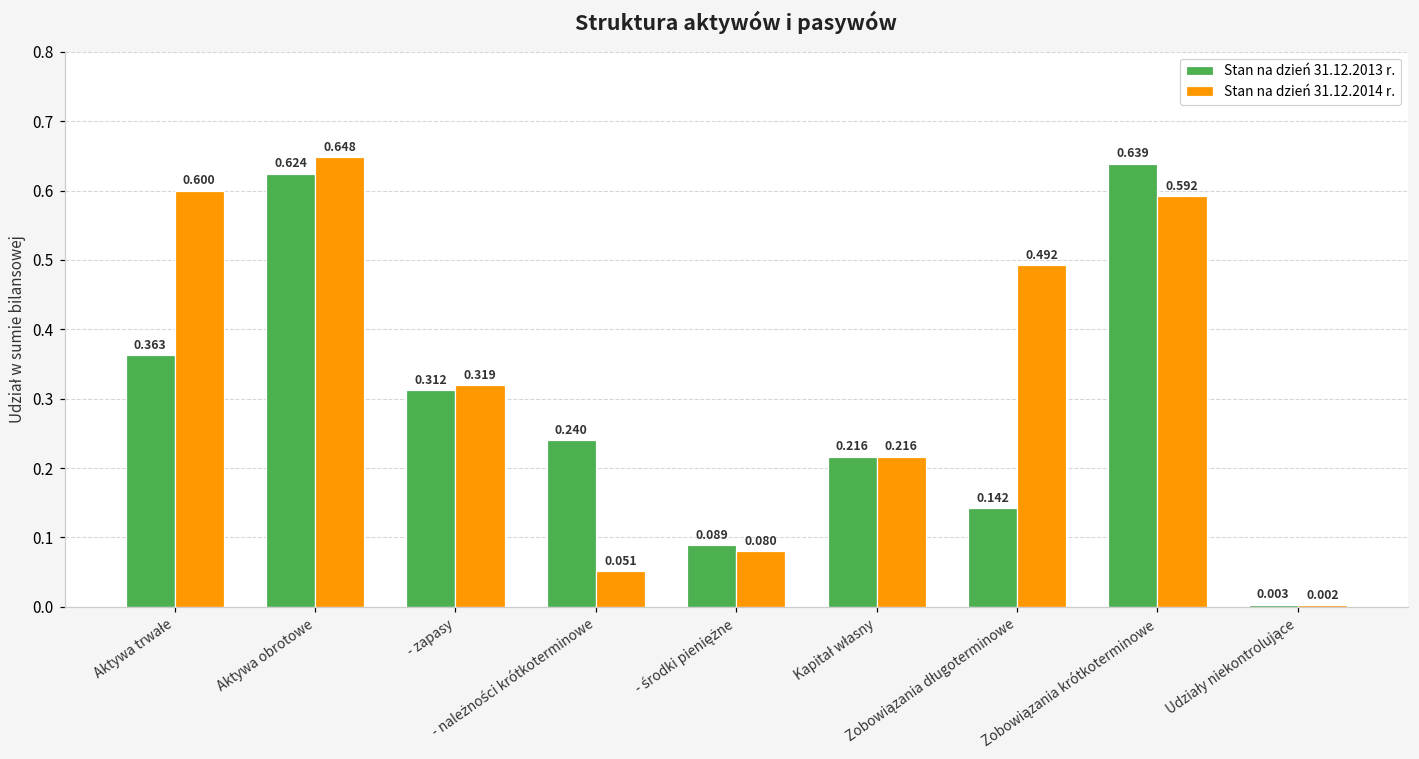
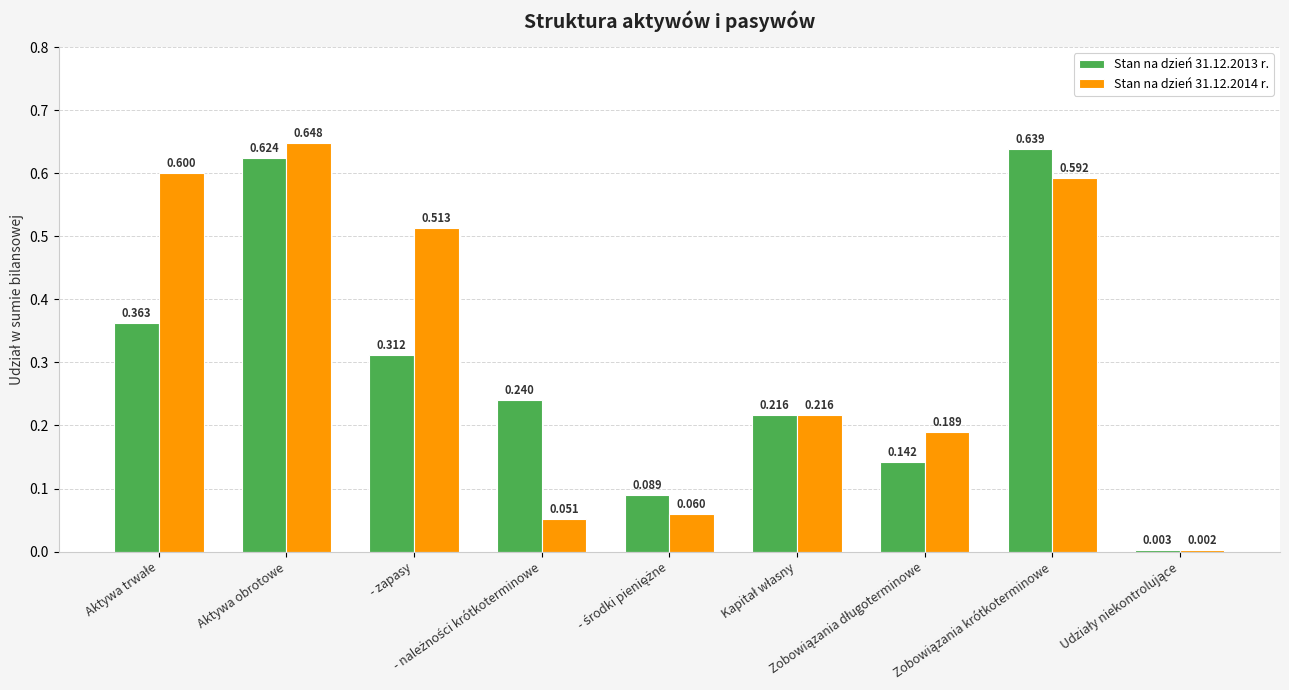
Stan na dzień 31.12.2014 r., - zapasy: 0.319 -> 0.513
Stan na dzień 31.12.2014 r., - środki pieniężne: 0.080 -> 0.060
Stan na dzień 31.12.2014 r., Zobowiązania długoterminowe: 0.492 -> 0.189
